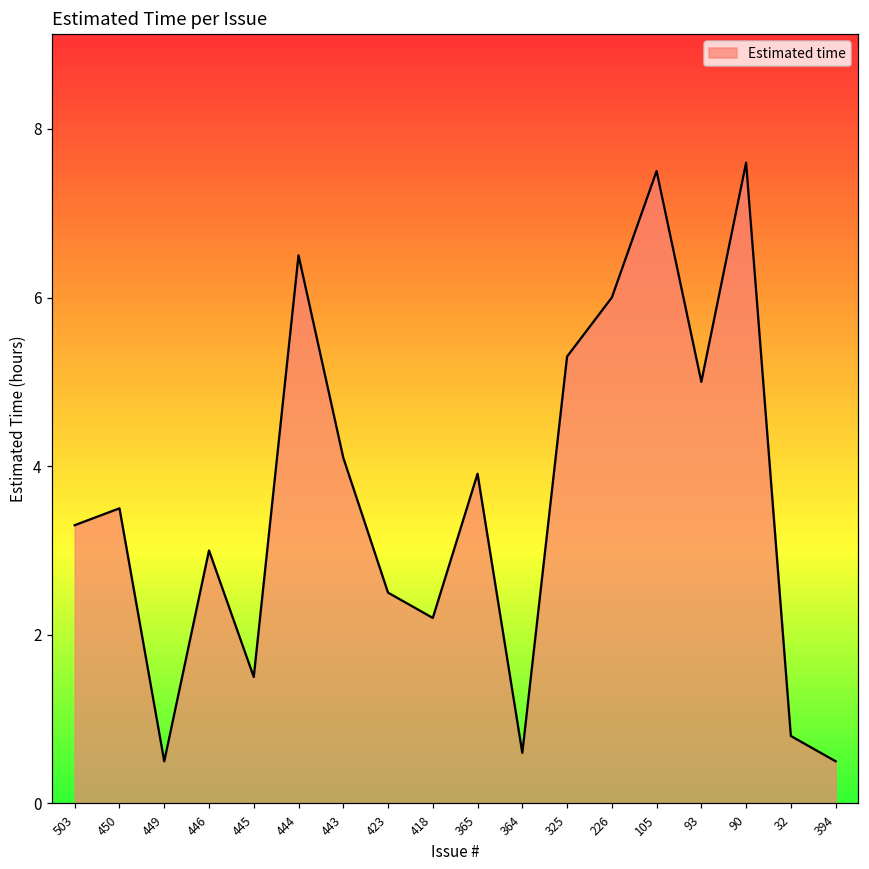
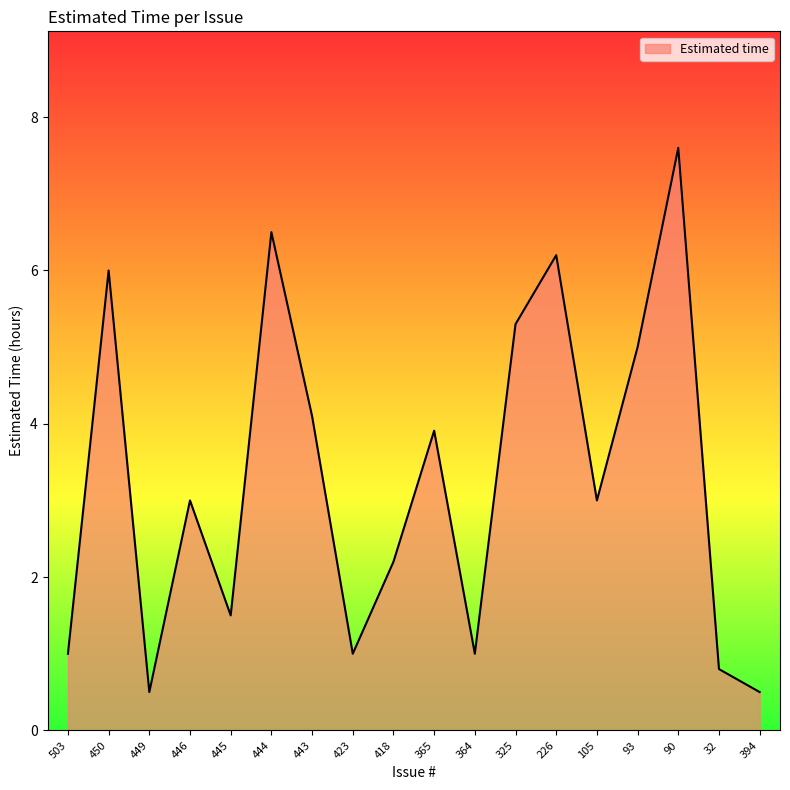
503: 3.3 -> 1.0
450: 3.5 -> 6.0
423: 2.5 -> 1.0
364: 0.6 -> 1.0
226: 6.0 -> 6.2
105: 7.5 -> 3.0
